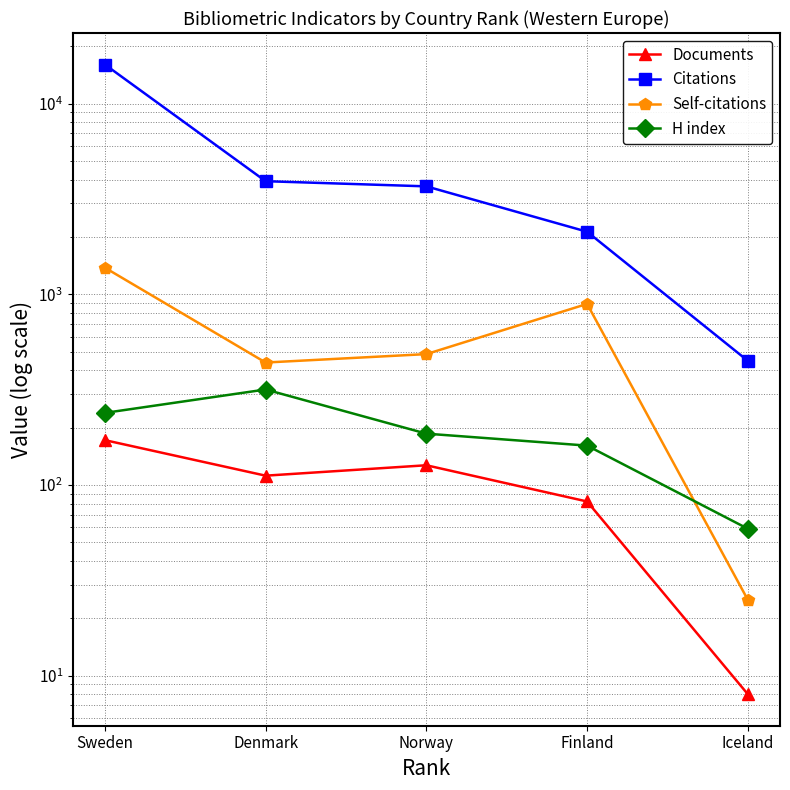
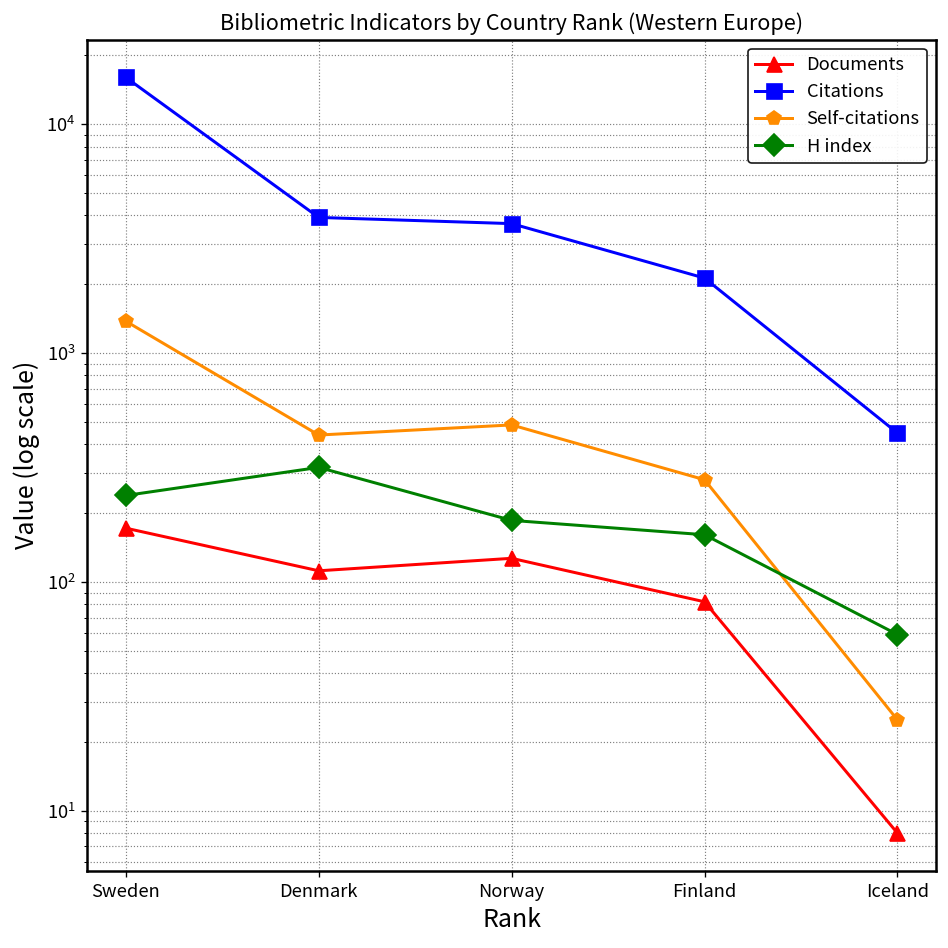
Self-citations, Finland: 900 -> 280
